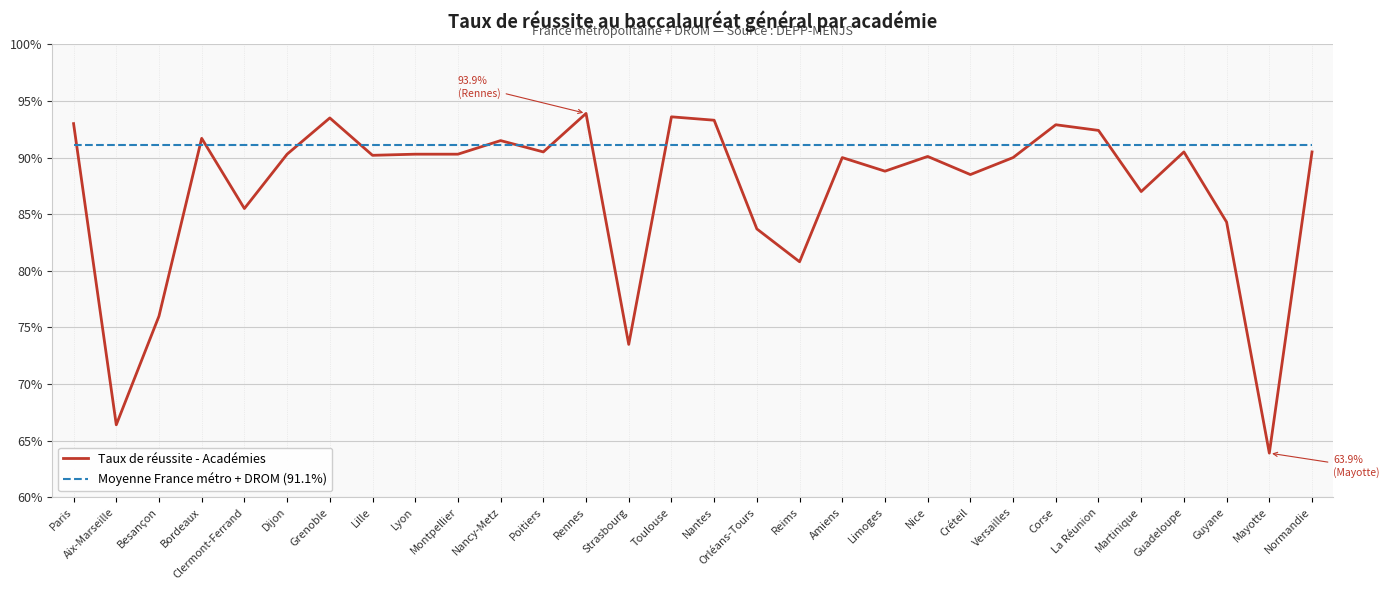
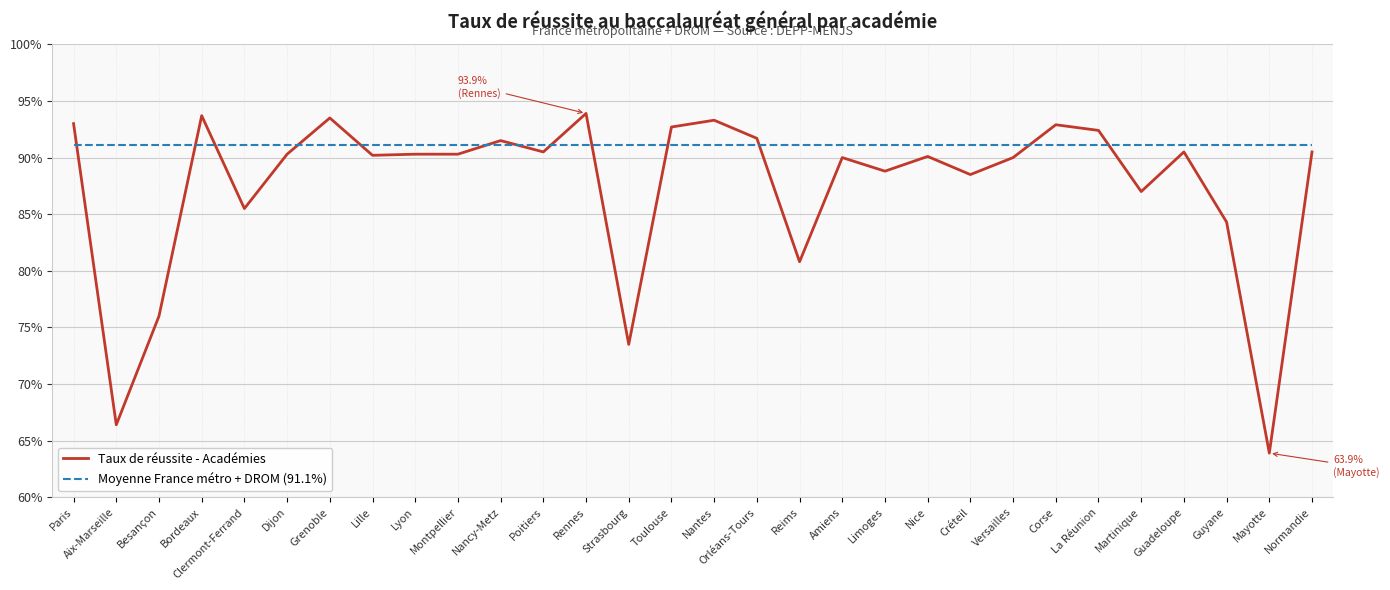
Taux de réussite - Académies, Bordeaux: 91.7% -> 93.7%
Taux de réussite - Académies, Toulouse: 93.6% -> 92.7%
Taux de réussite - Académies, Orléans-Tours: 83.7% -> 91.7%
